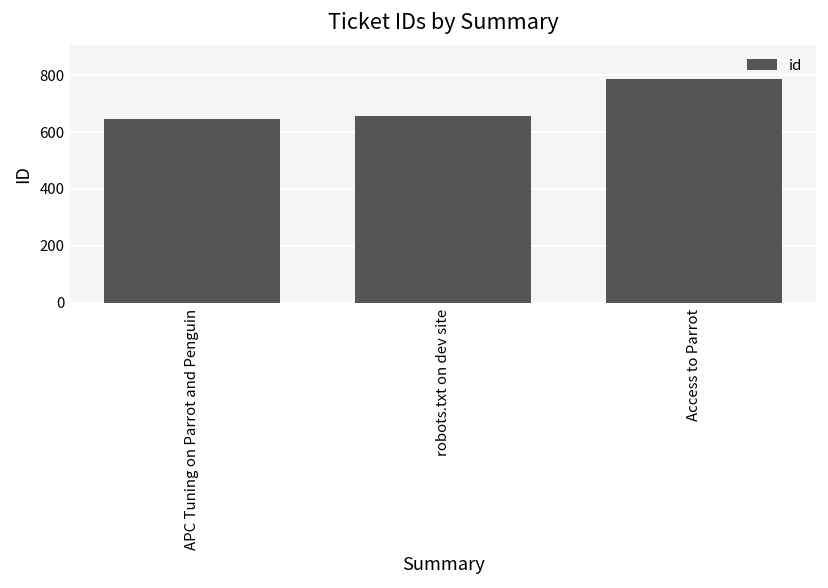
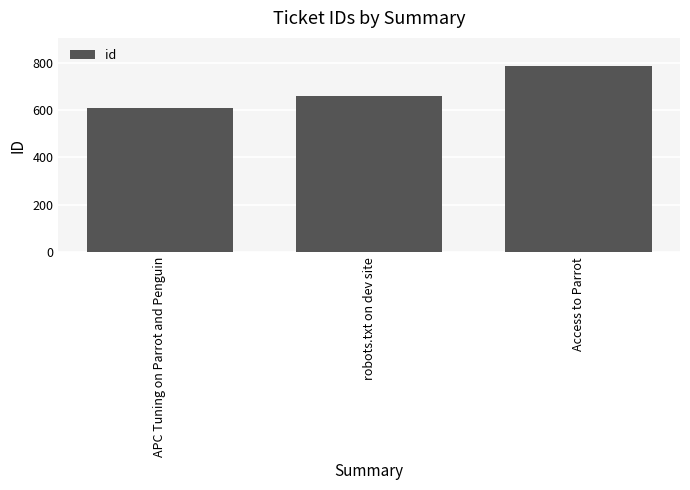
APC Tuning on Parrot and Penguin: 650 -> 610
